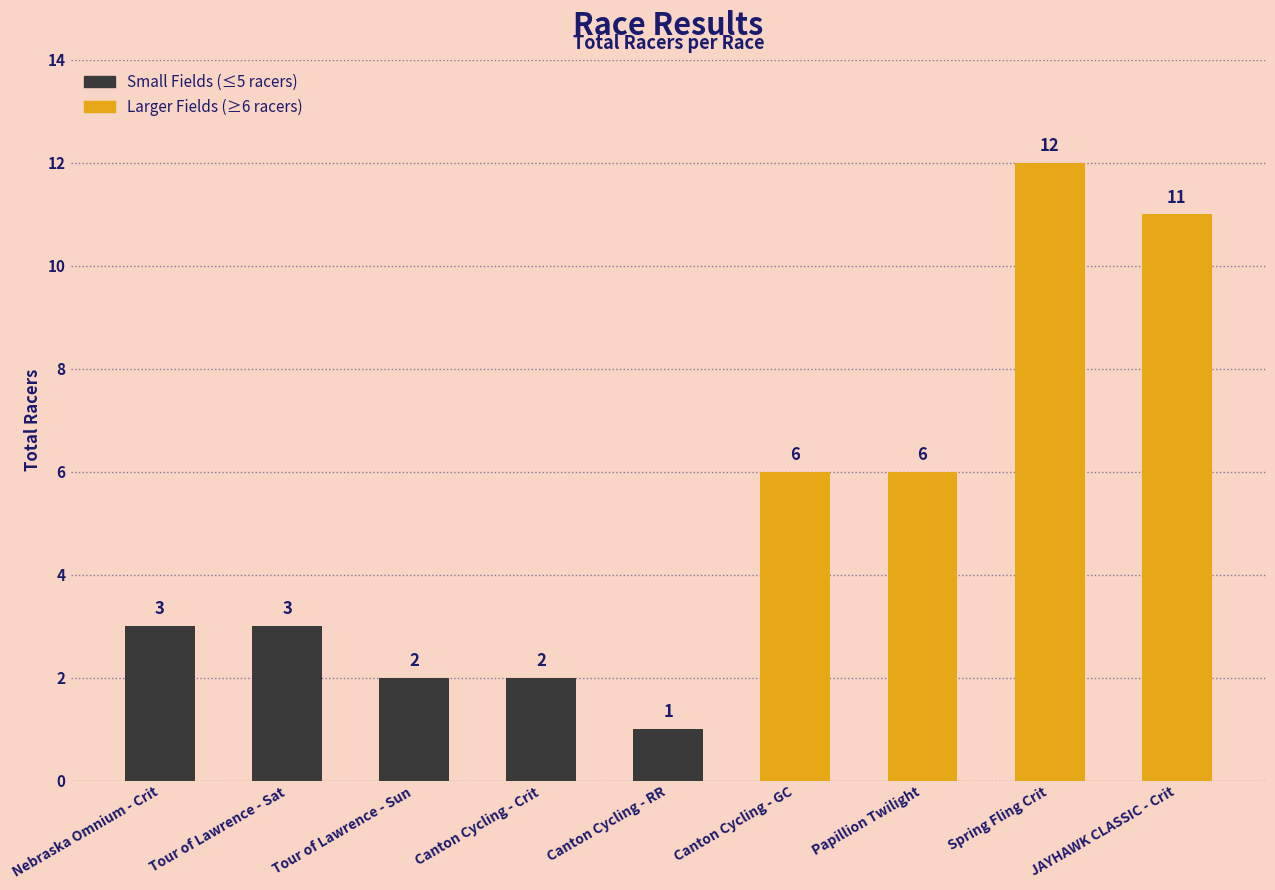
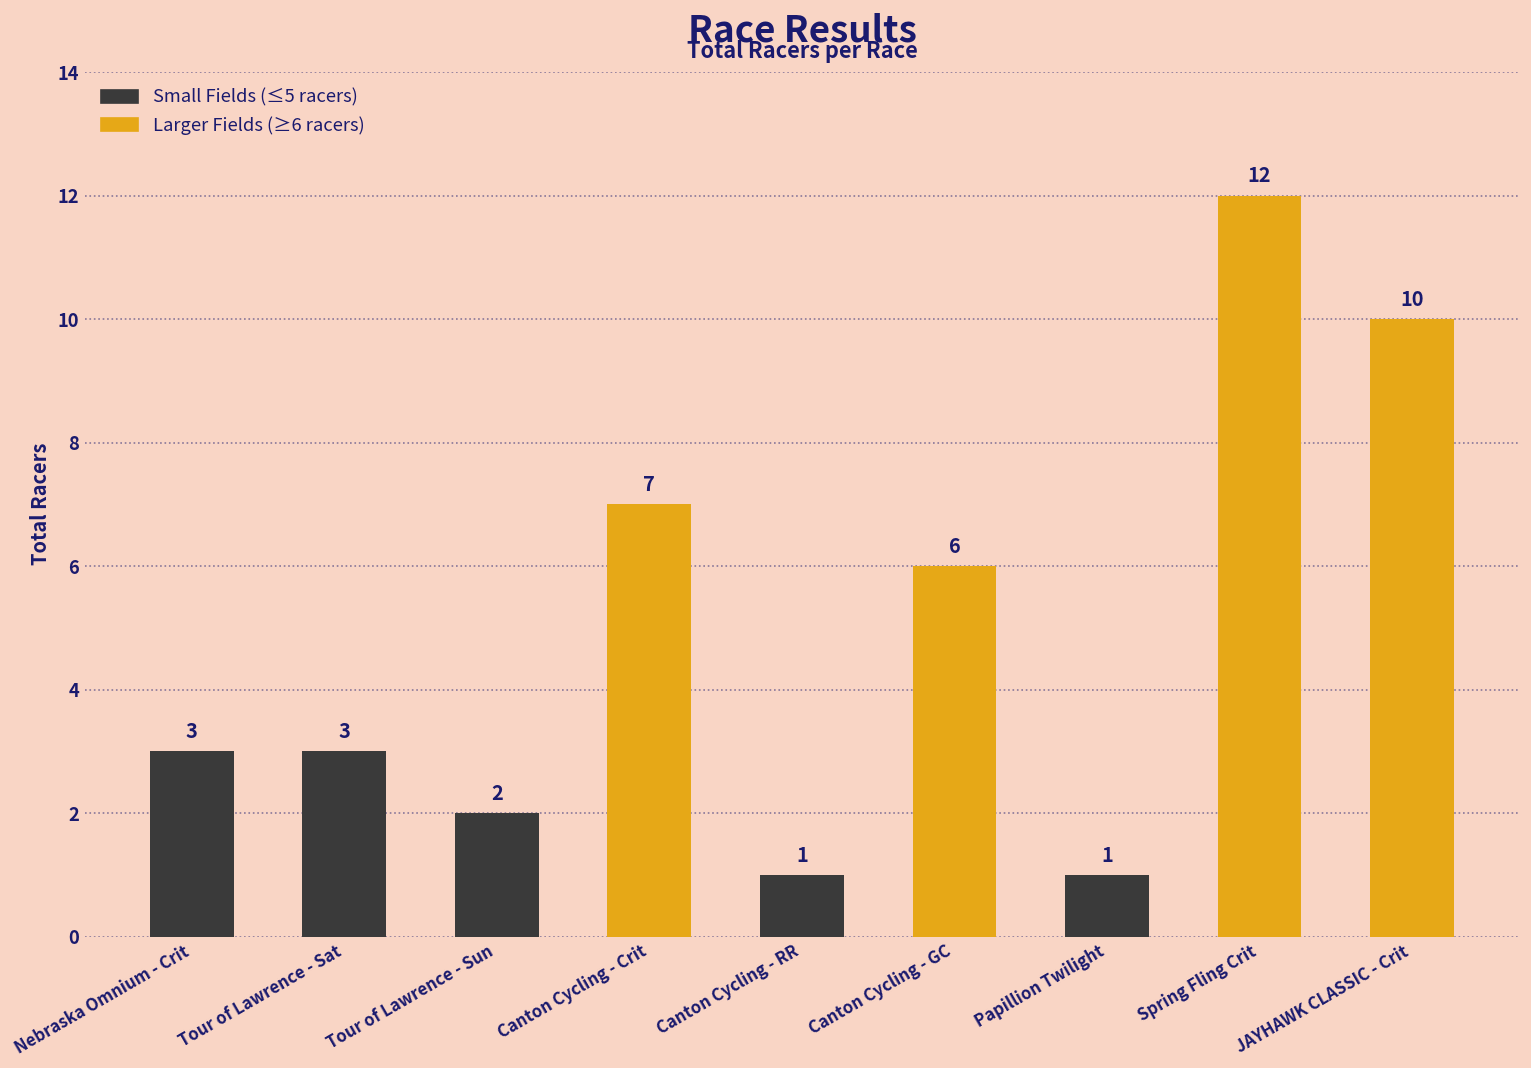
Canton Cycling - Crit: 2 -> 7
Papillion Twilight: 6 -> 1
JAYHAWK CLASSIC - Crit: 11 -> 10
